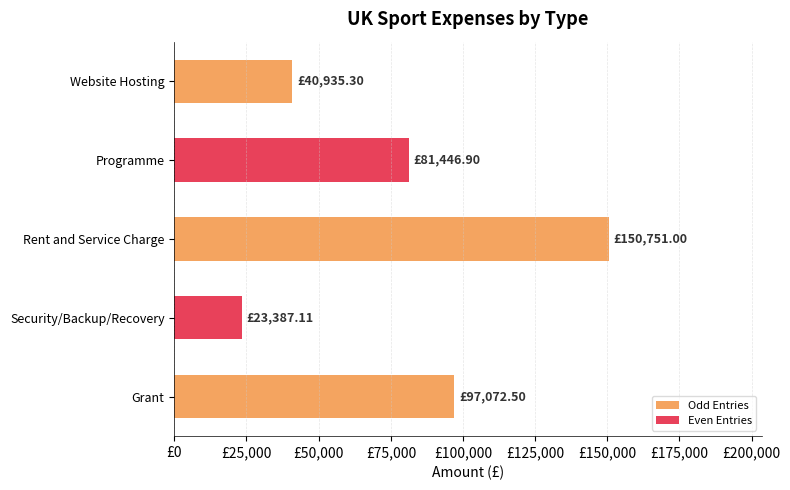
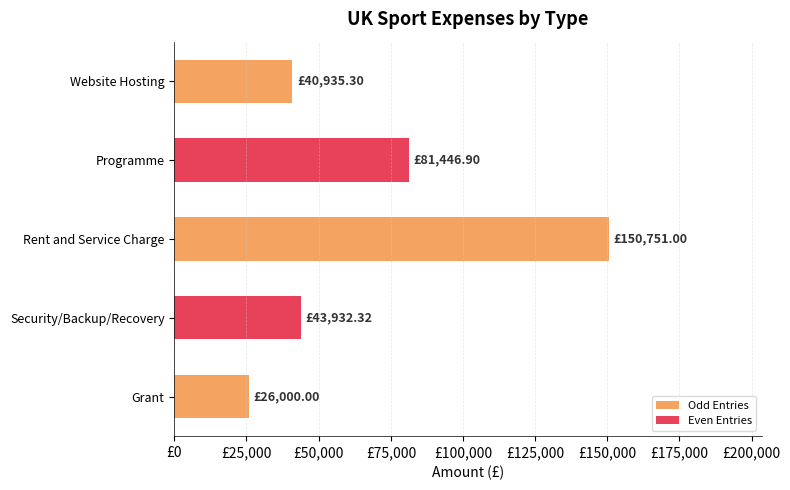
Security/Backup/Recovery: £23,387.11 -> £43,932.32
Grant: £97,072.50 -> £26,000.00
